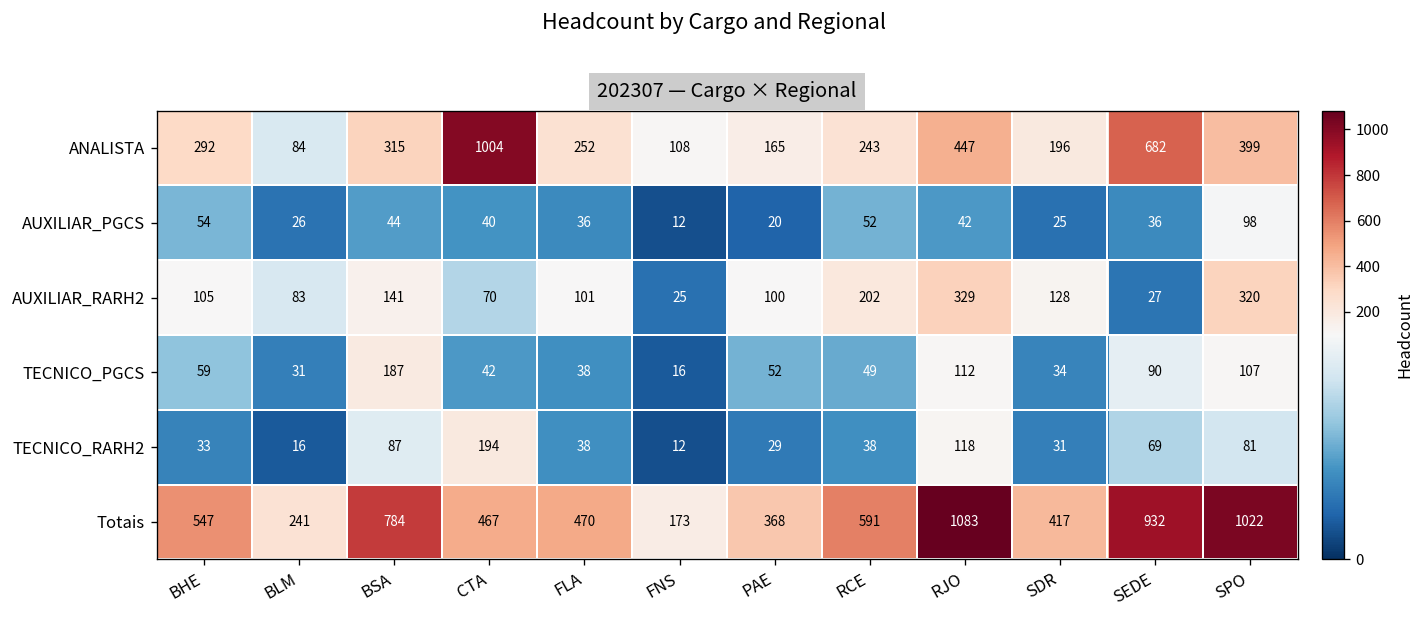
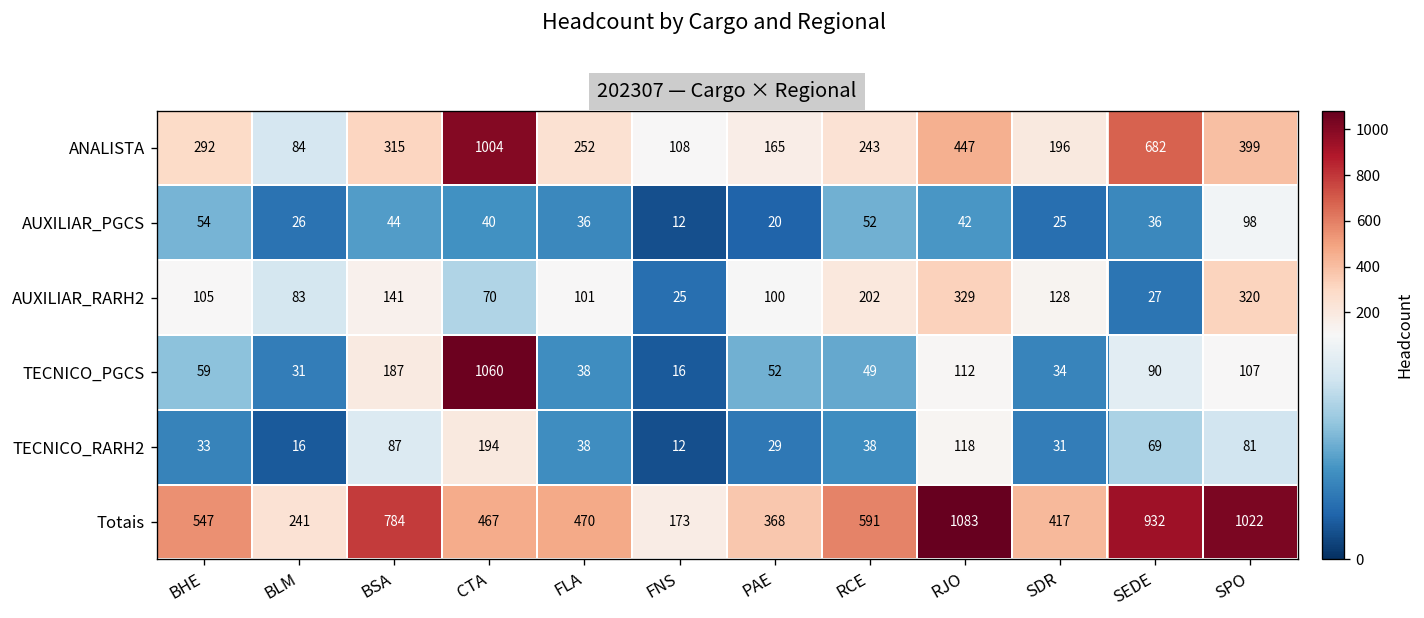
TECNICO_PGCS, CTA: 42 -> 1060
